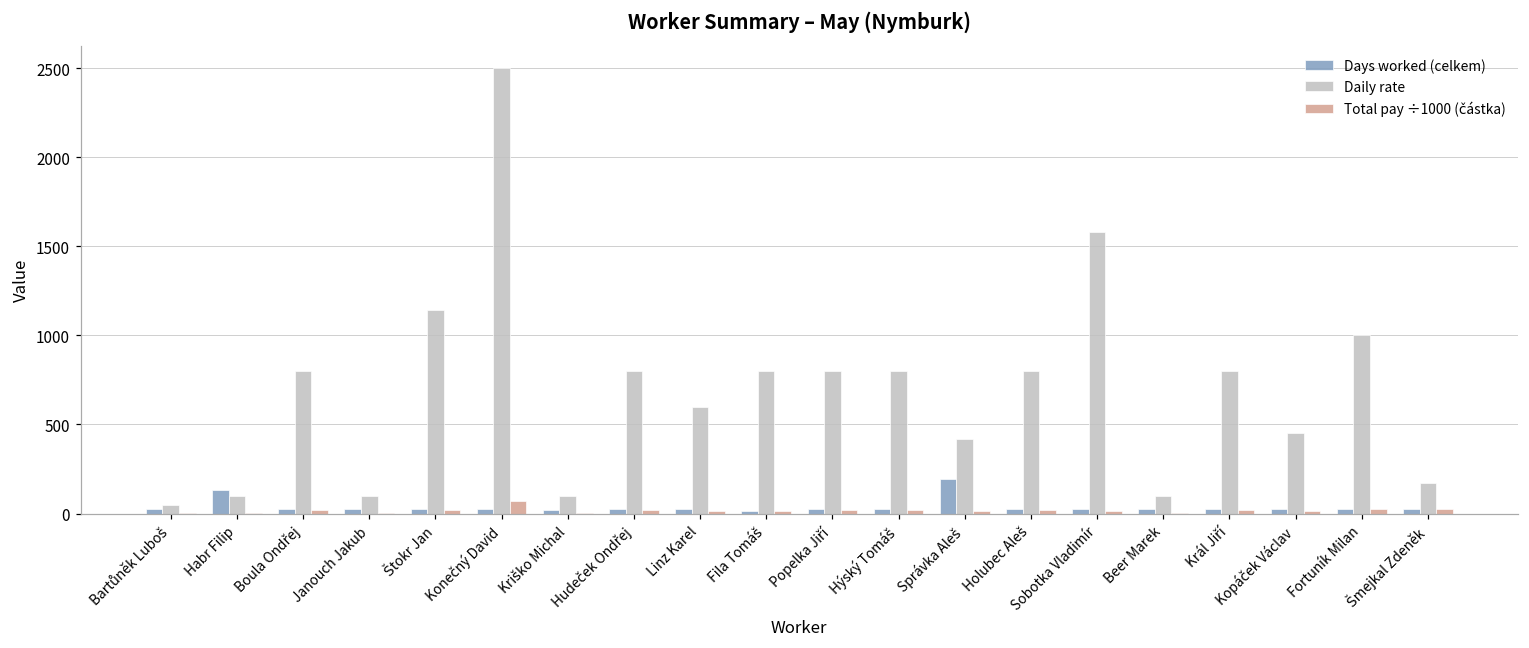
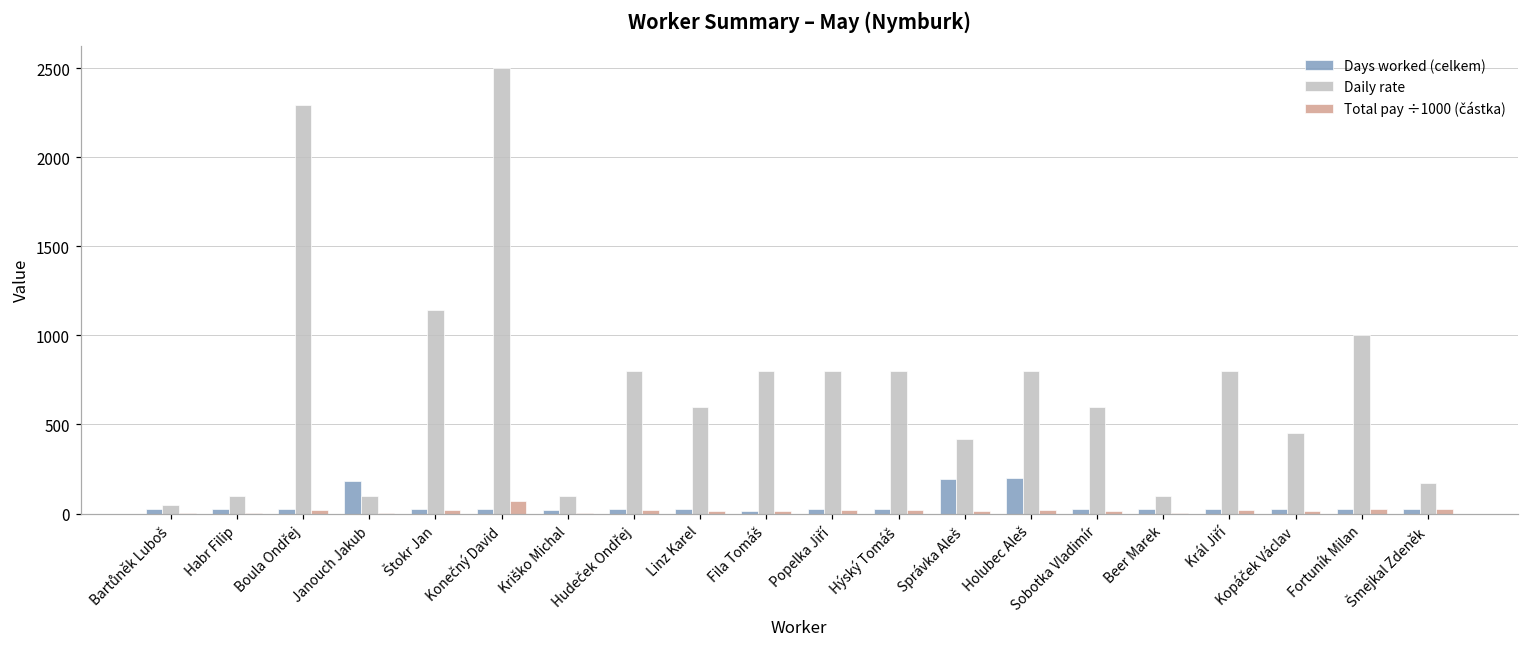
Days worked (celkem), Habr Filip: 130 -> 30
Daily rate, Boula Ondřej: 800 -> 2290
Days worked (celkem), Janouch Jakub: 30 -> 180
Days worked (celkem), Holubec Aleš: 30 -> 200
Daily rate, Sobotka Vladimír: 1580 -> 600
